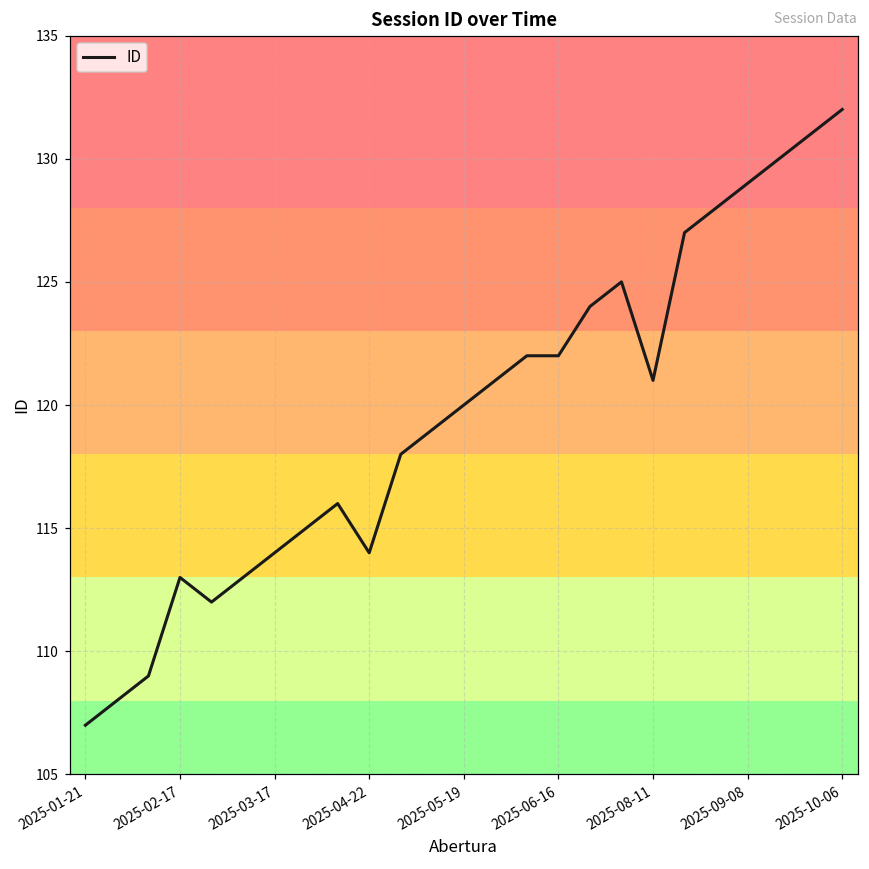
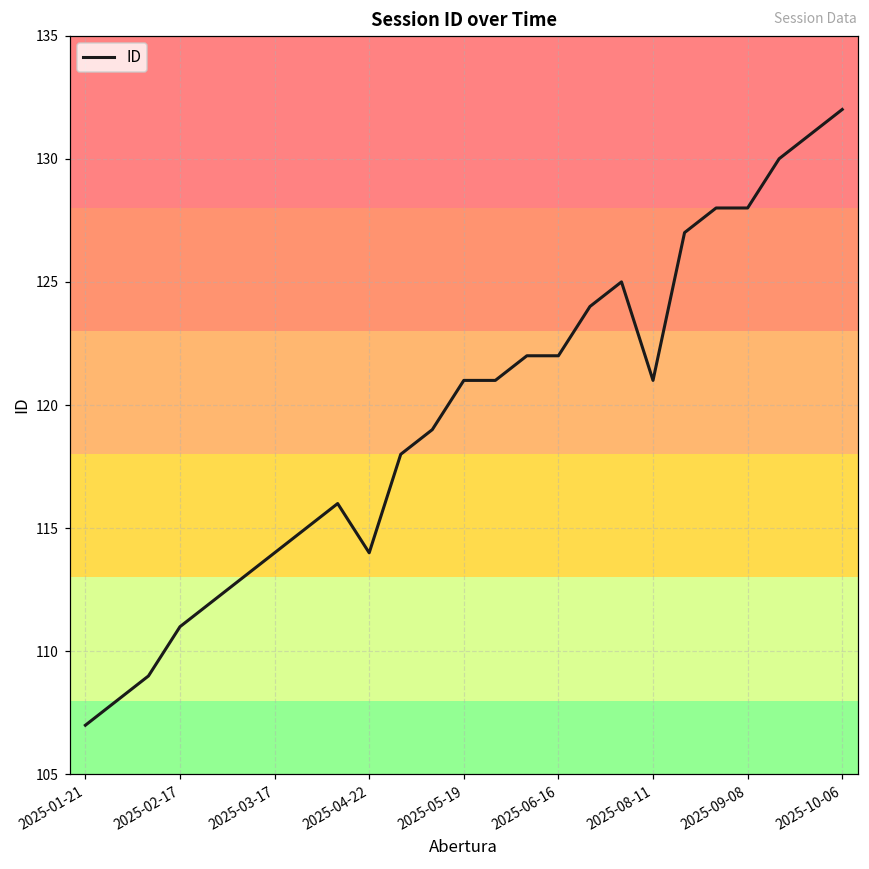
2025-02-17: 113 -> 111
2025-05-19: 120 -> 121
2025-09-08: 129 -> 128
